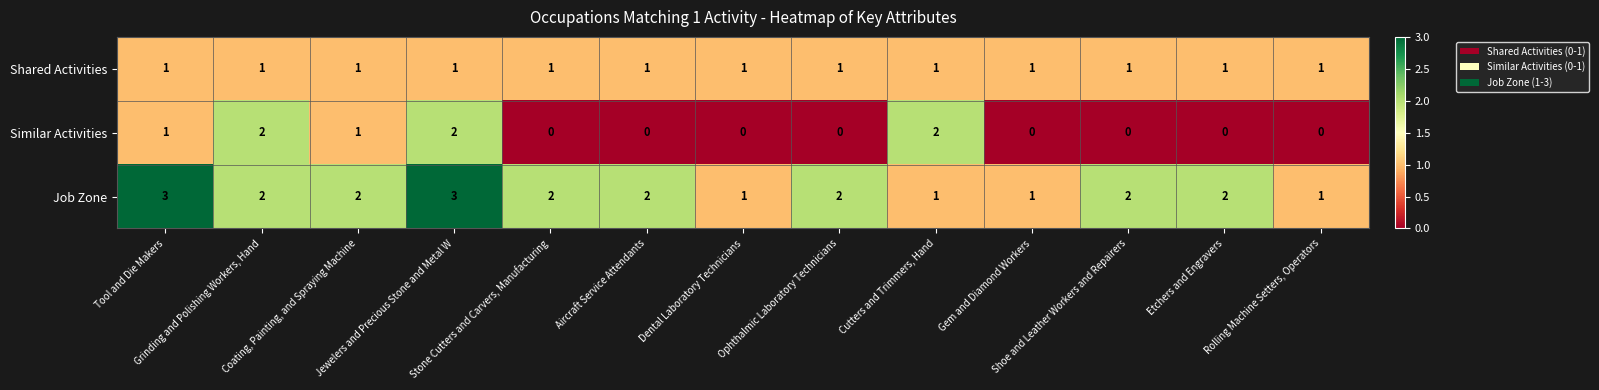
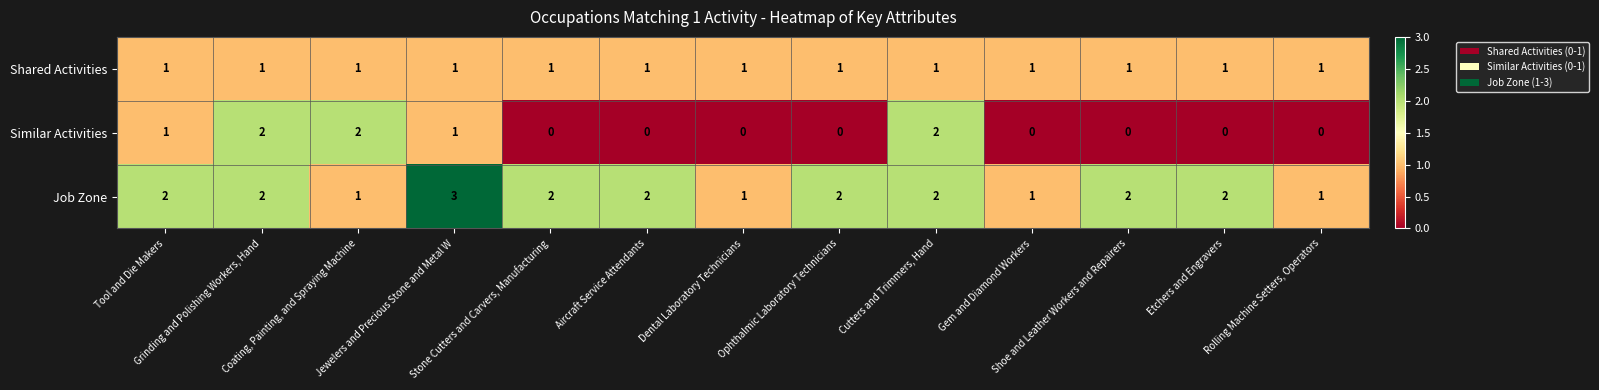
Similar Activities, Coating, Painting, and Spraying Machine: 1 -> 2
Similar Activities, Jewelers and Precious Stone and Metal W: 2 -> 1
Job Zone, Tool and Die Makers: 3 -> 2
Job Zone, Coating, Painting, and Spraying Machine: 2 -> 1
Job Zone, Cutters and Trimmers, Hand: 1 -> 2
